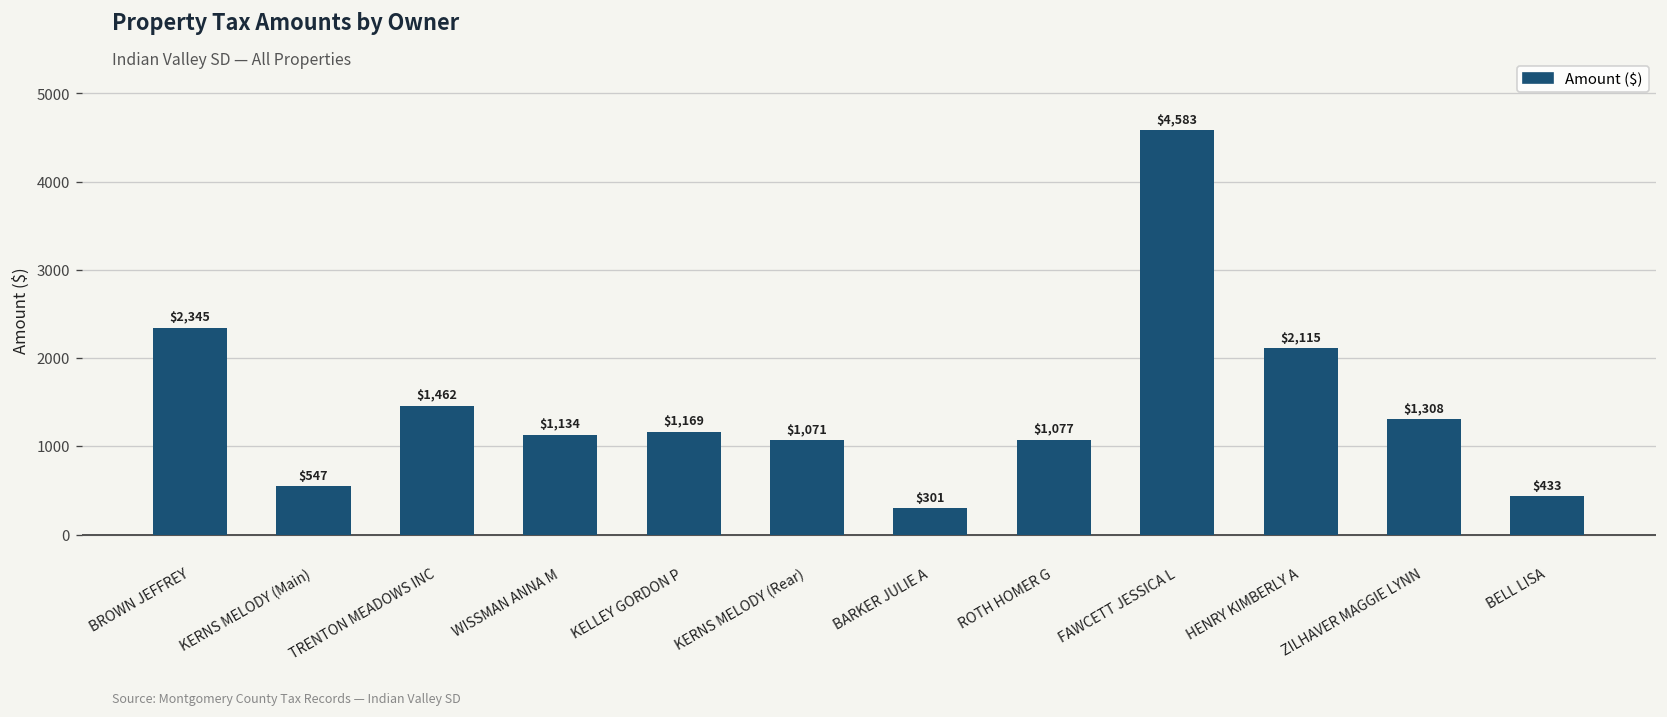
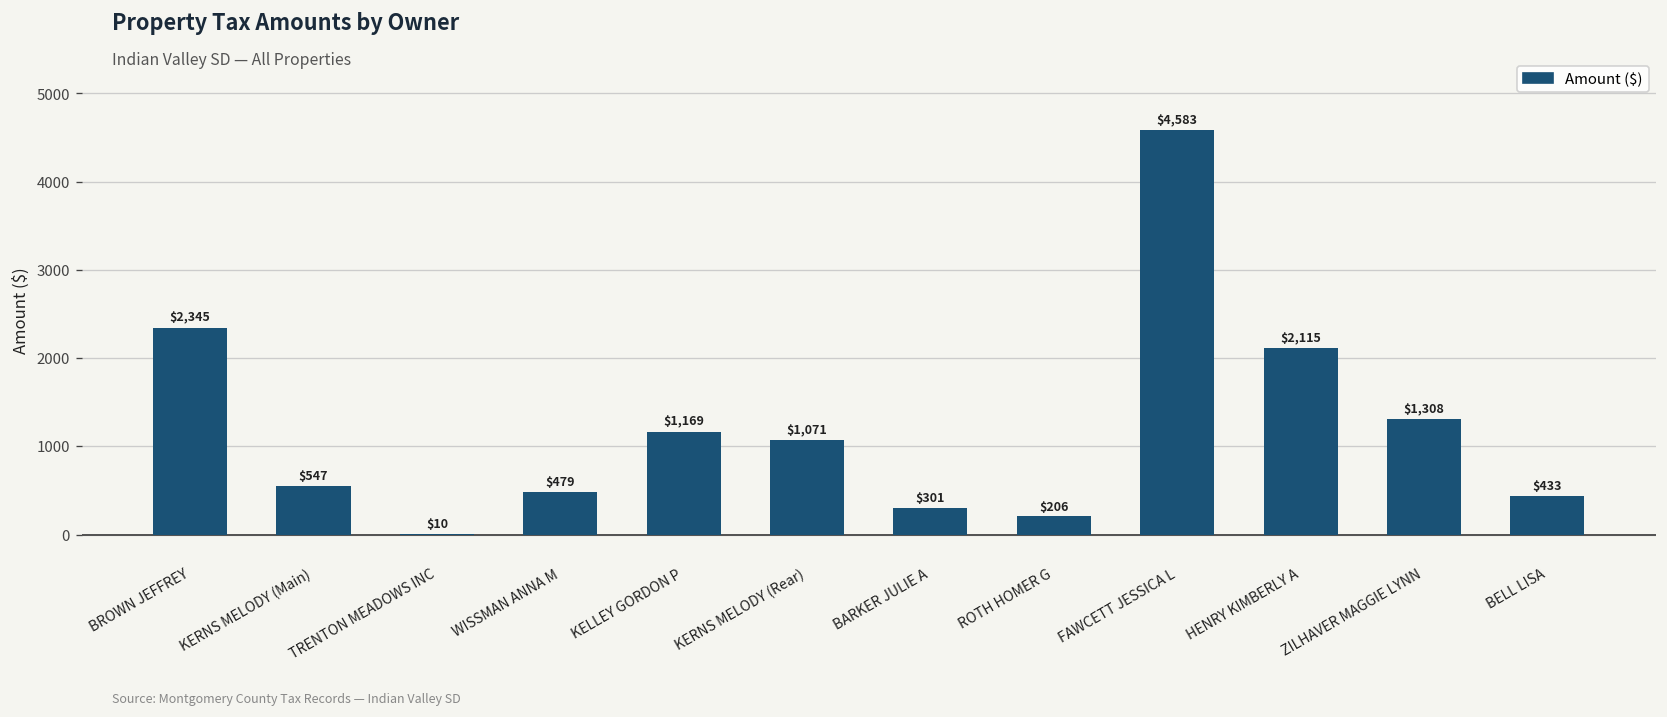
TRENTON MEADOWS INC: $1,462 -> $10
WISSMAN ANNA M: $1,134 -> $479
ROTH HOMER G: $1,077 -> $206
